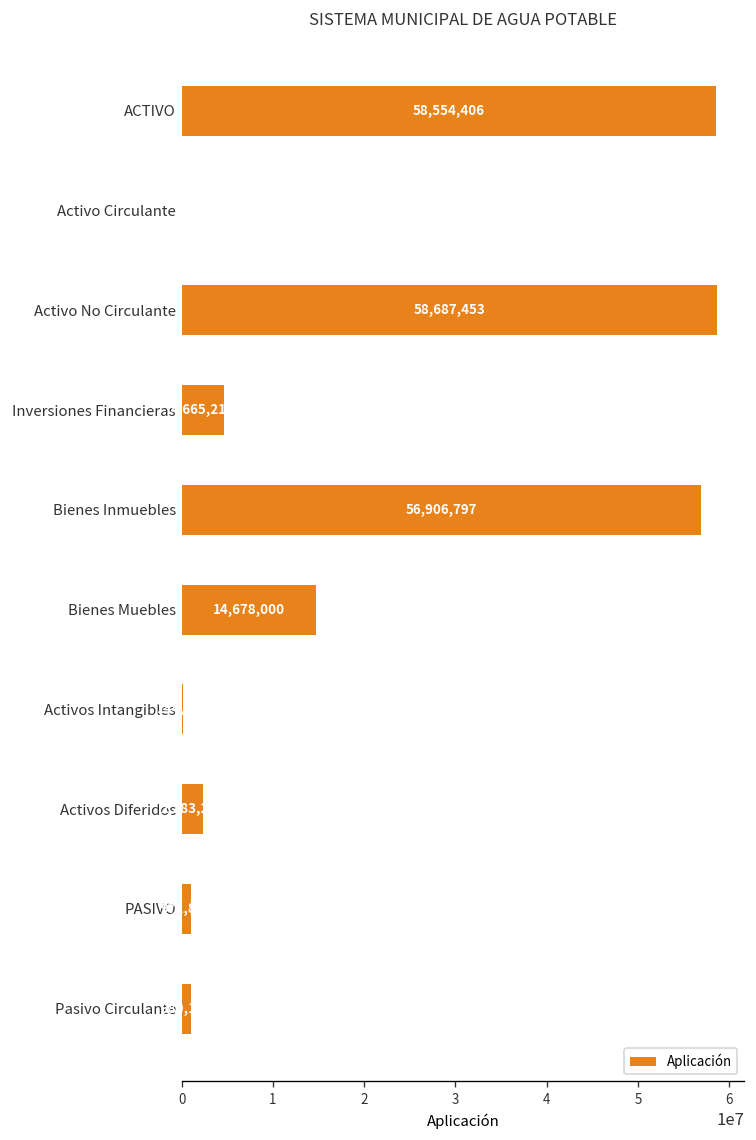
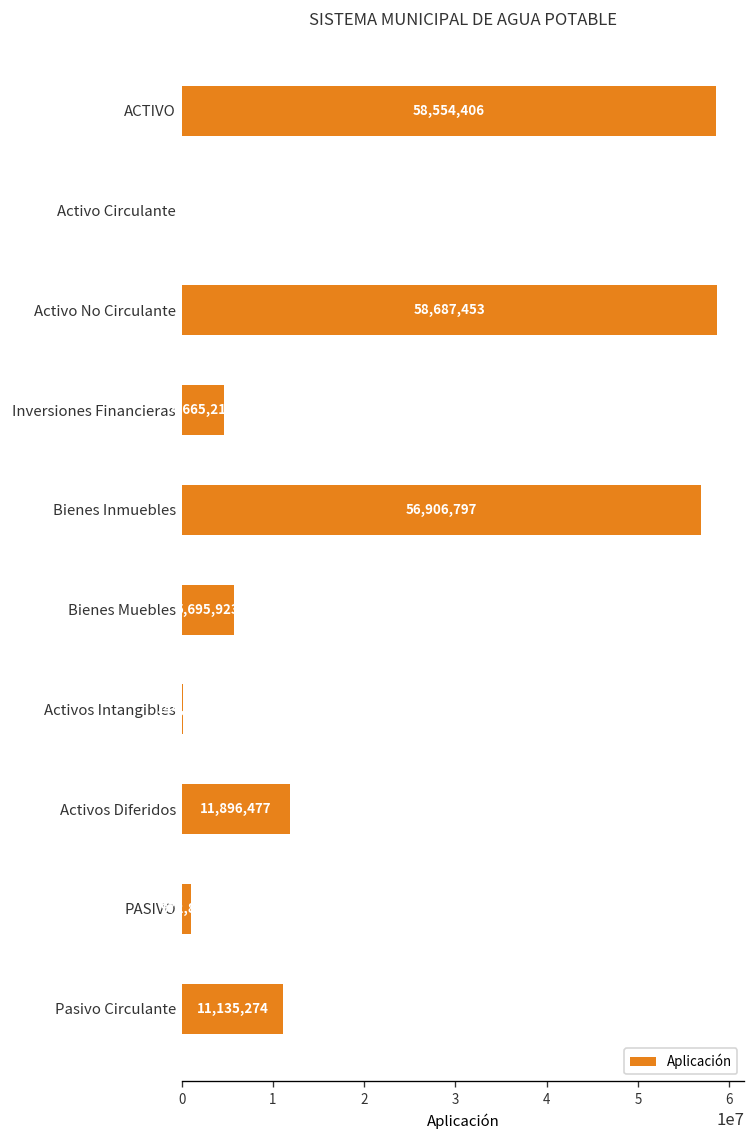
Bienes Muebles: 14,678,000 -> 5,695,923
Activos Diferidos: 2000000 -> 12000000
Pasivo Circulante: 1000000 -> 11000000
